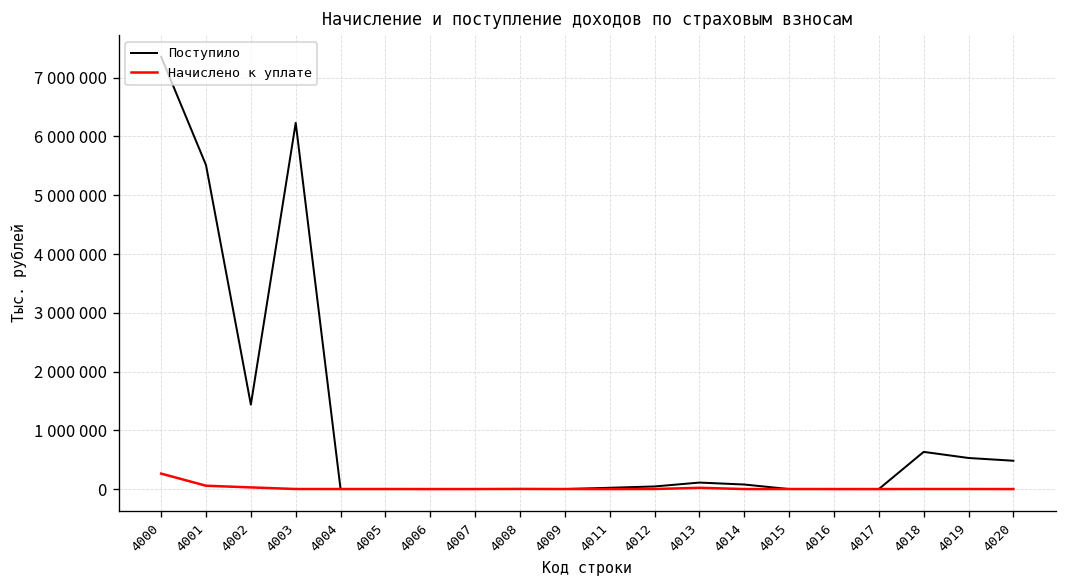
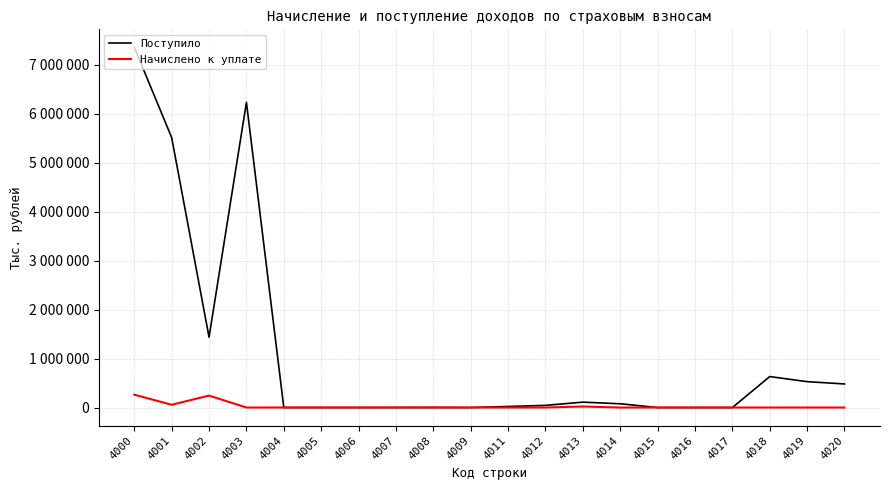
Начислено к уплате, 4002: 0 -> 200000
